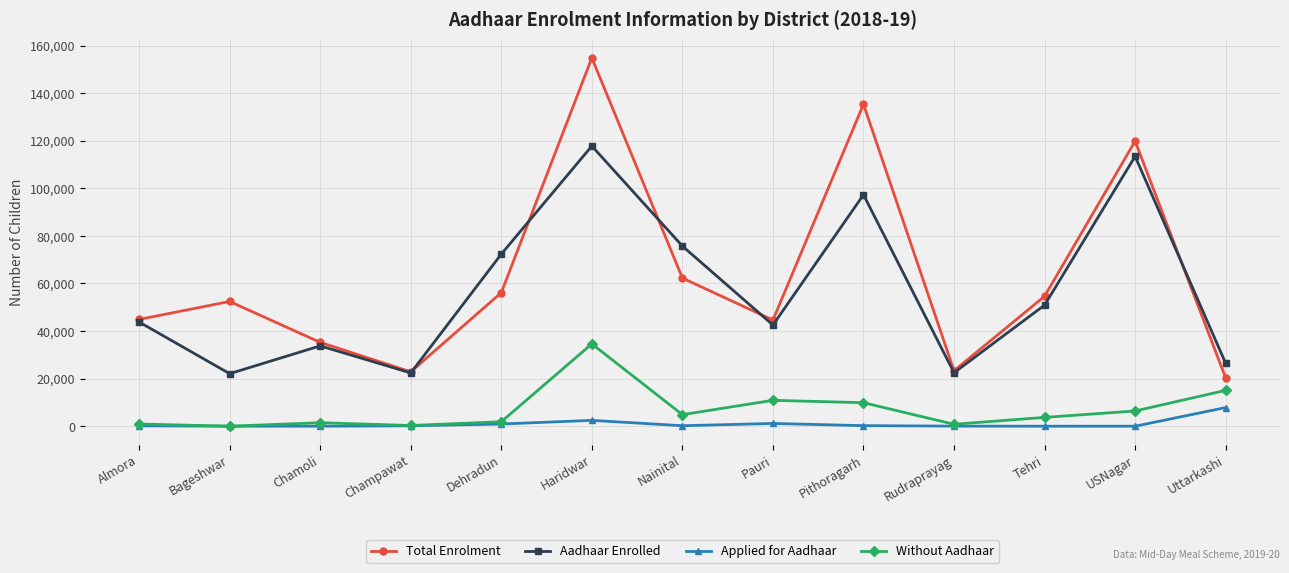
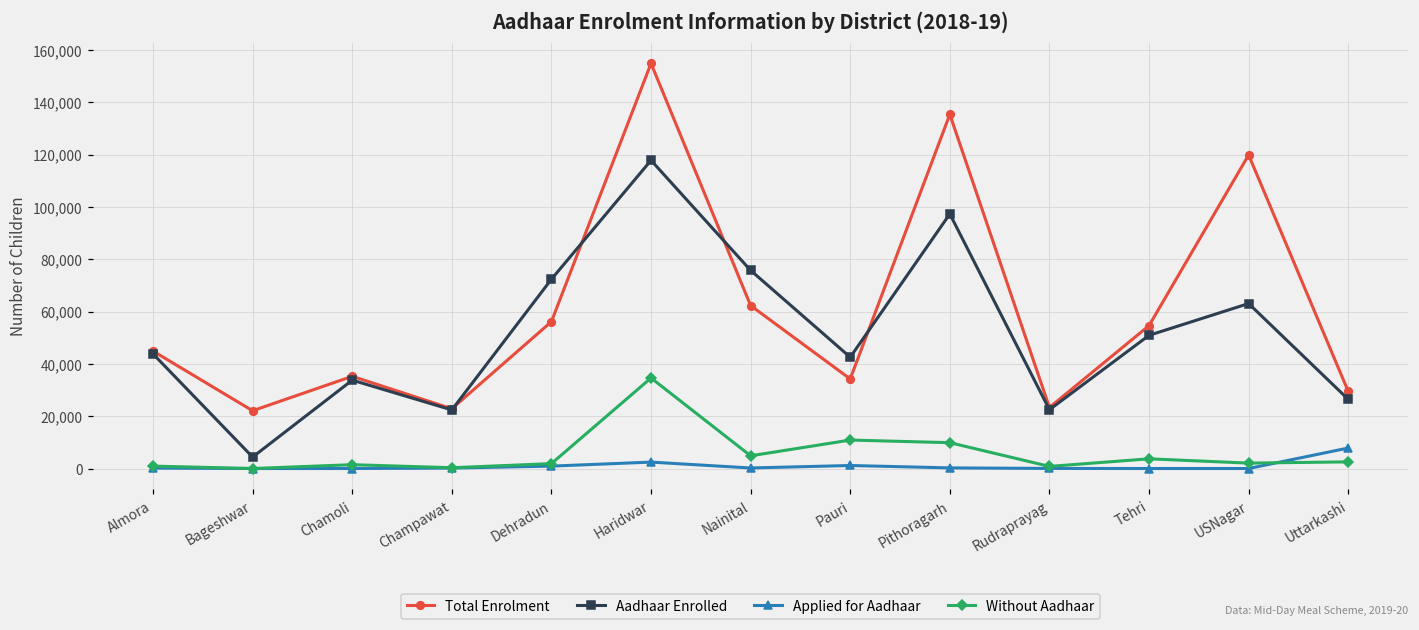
Total Enrolment, Bageshwar: 52,000 -> 22,000
Aadhaar Enrolled, Bageshwar: 22,000 -> 4,000
Total Enrolment, Pauri: 45,000 -> 34,000
Aadhaar Enrolled, USNagar: 113,000 -> 63,000
Without Aadhaar, USNagar: 6,000 -> 2,000
Total Enrolment, Uttarkashi: 20,000 -> 29,000
Without Aadhaar, Uttarkashi: 15,000 -> 3,000
